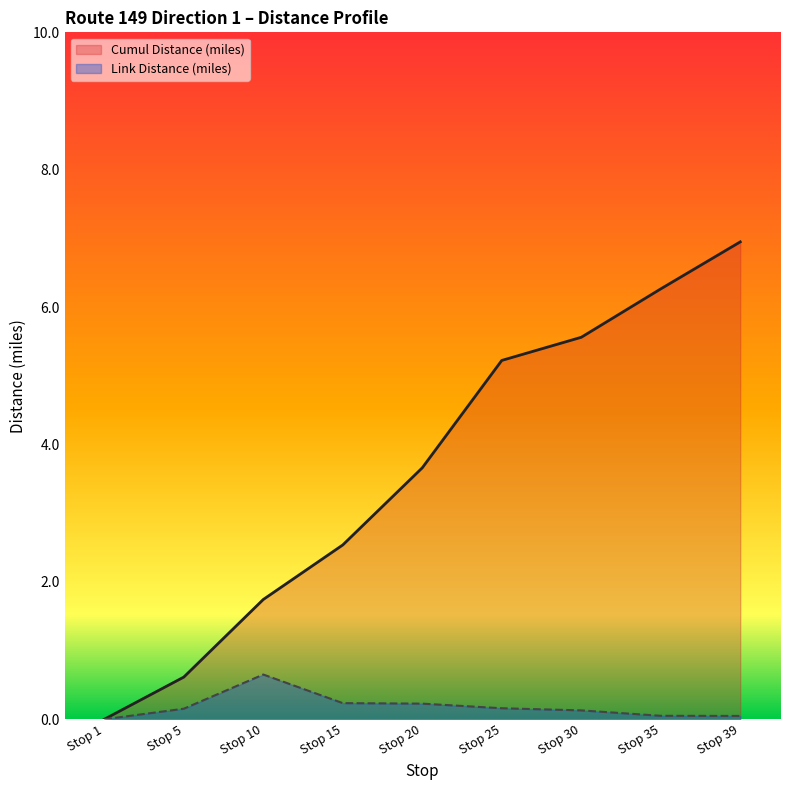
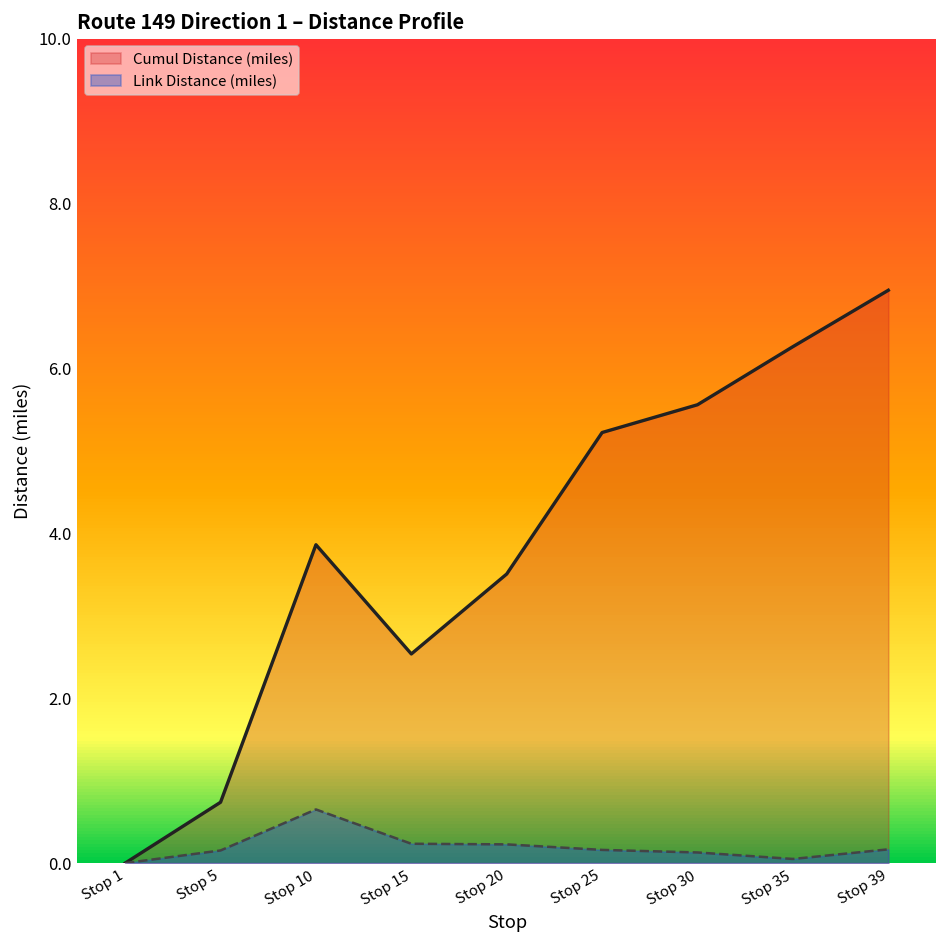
Cumul Distance (miles), Stop 5: 0.6 -> 0.7
Cumul Distance (miles), Stop 10: 1.7 -> 3.9
Cumul Distance (miles), Stop 20: 3.7 -> 3.5
Link Distance (miles), Stop 39: 0.0 -> 0.2
